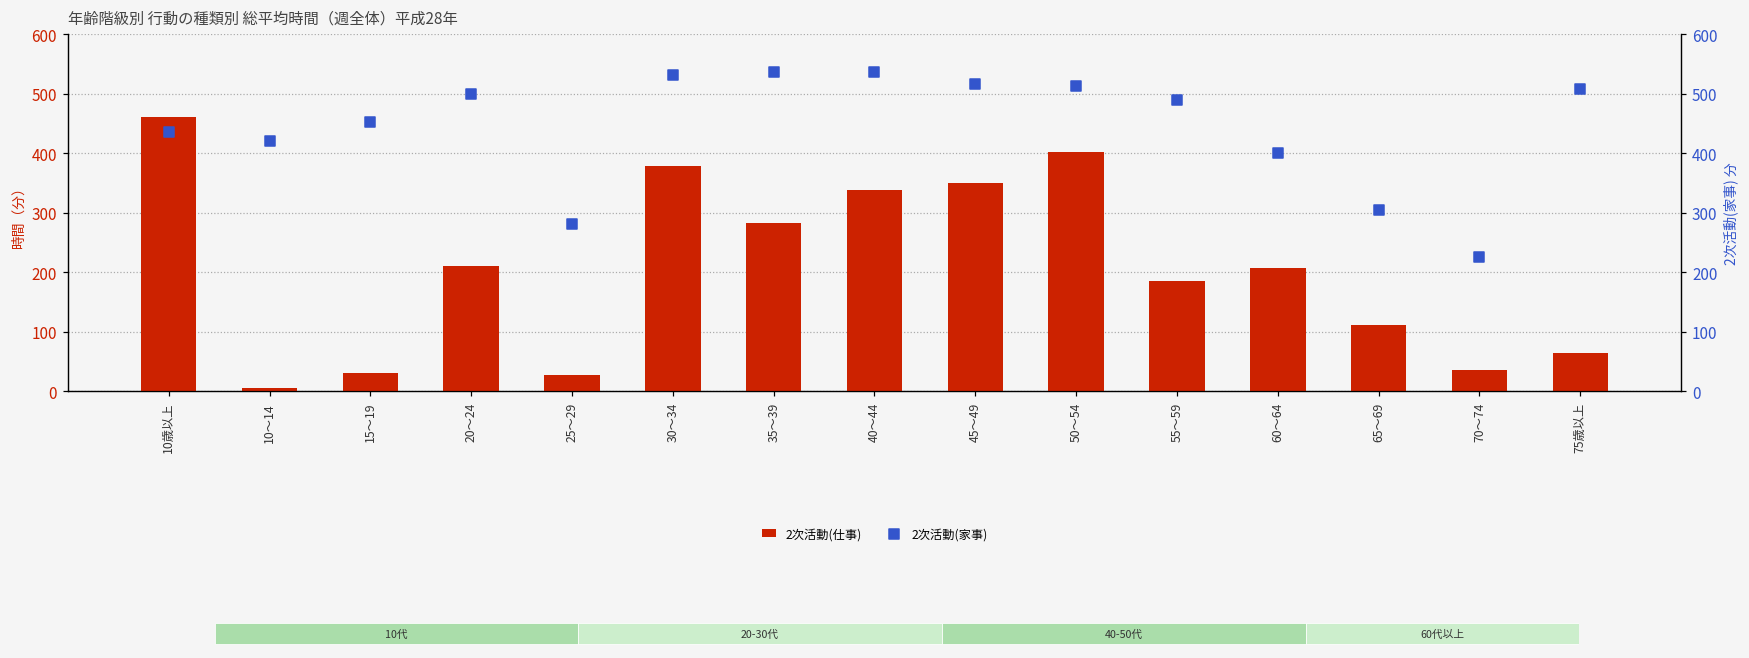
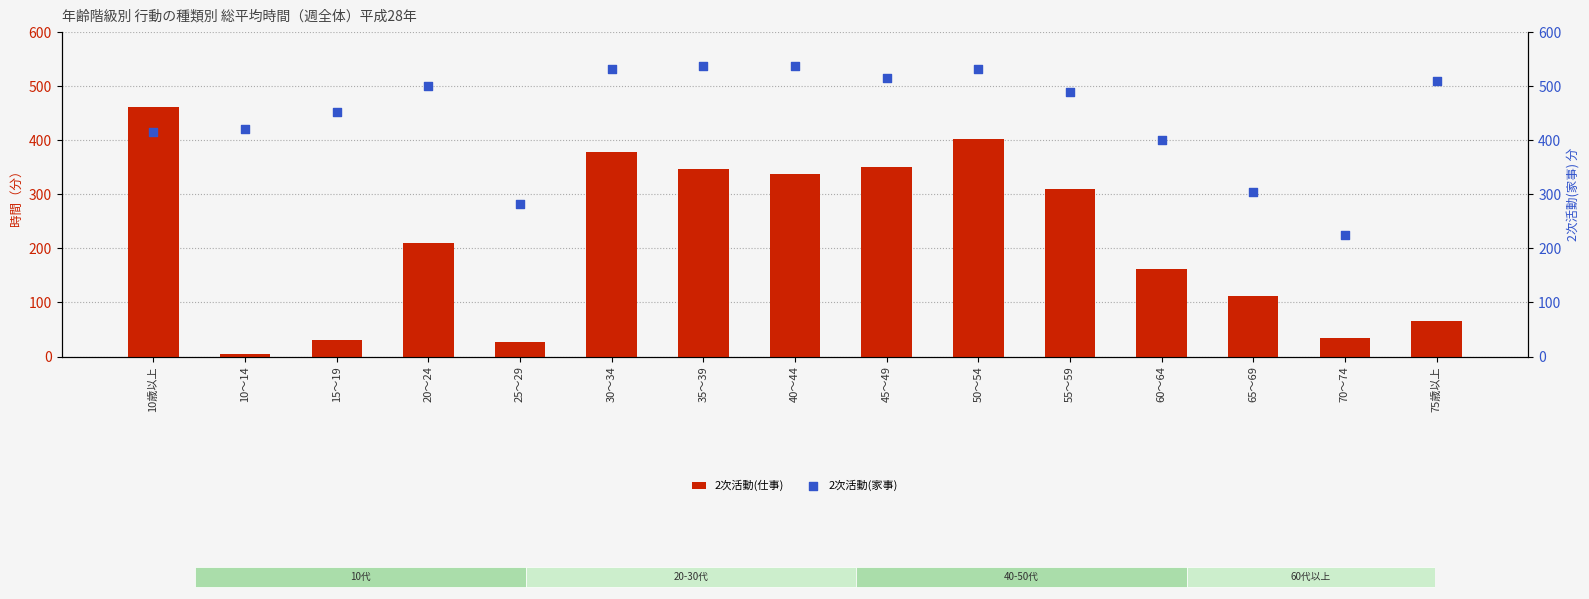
年齢階級別 行動の種類別 総平均時間（週全体）平成28年, 2次活動(仕事), 35～39: 280 -> 350
年齢階級別 行動の種類別 総平均時間（週全体）平成28年, 2次活動(仕事), 55～59: 190 -> 310
年齢階級別 行動の種類別 総平均時間（週全体）平成28年, 2次活動(仕事), 60～64: 210 -> 160
年齢階級別 行動の種類別 総平均時間（週全体）平成28年, 2次活動(家事), 10歳以上: 440 -> 420
年齢階級別 行動の種類別 総平均時間（週全体）平成28年, 2次活動(家事), 50～54: 510 -> 530
